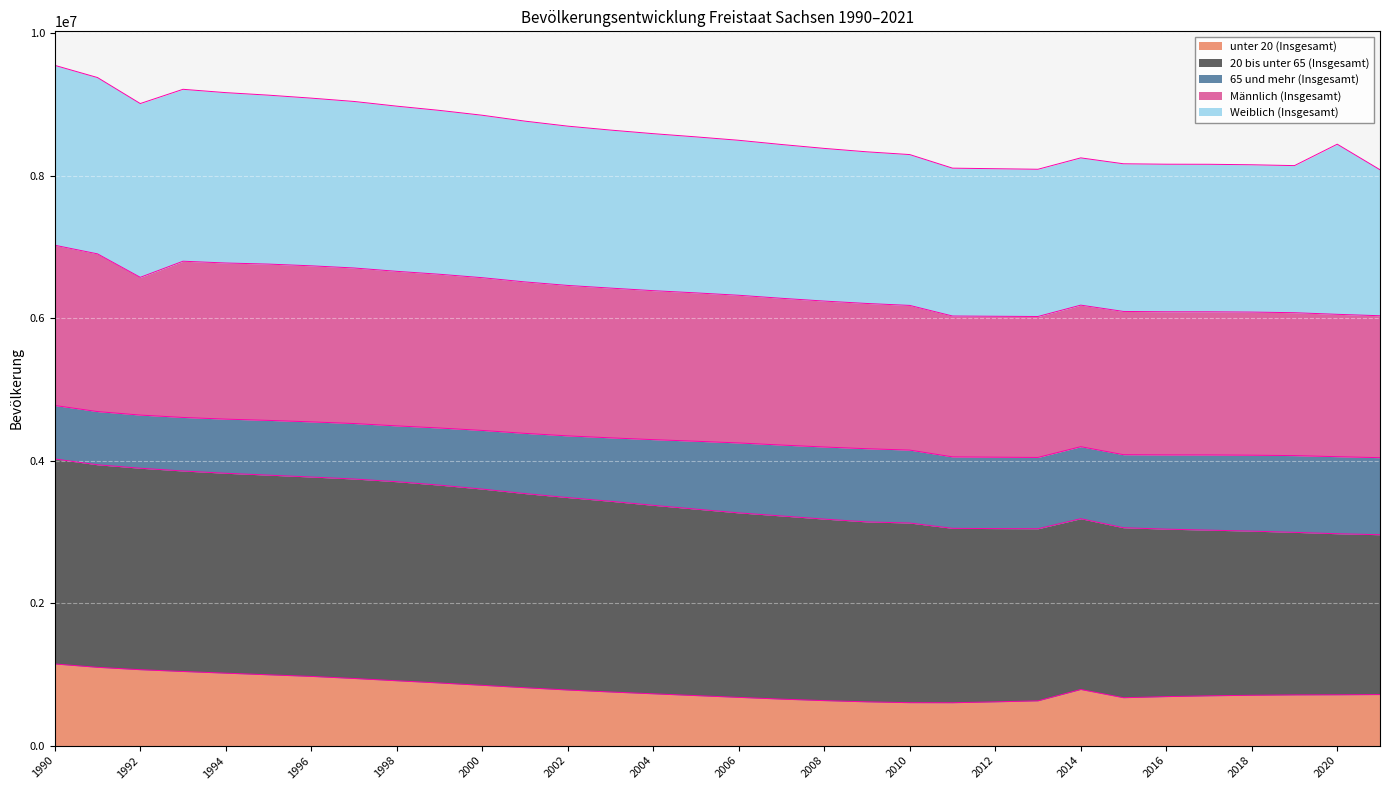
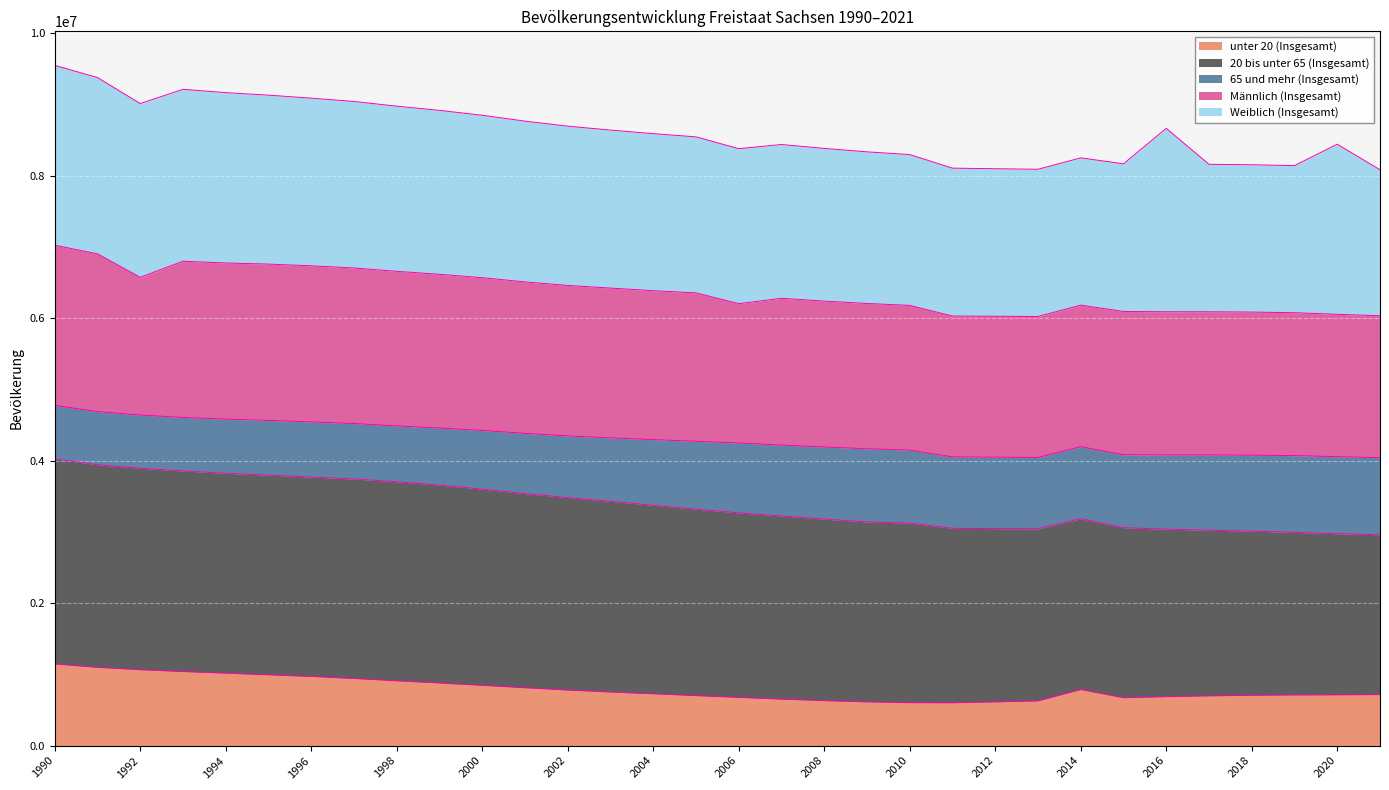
Männlich (Insgesamt), 2006: 2100000 -> 2000000
Weiblich (Insgesamt), 2016: 2100000 -> 2600000
